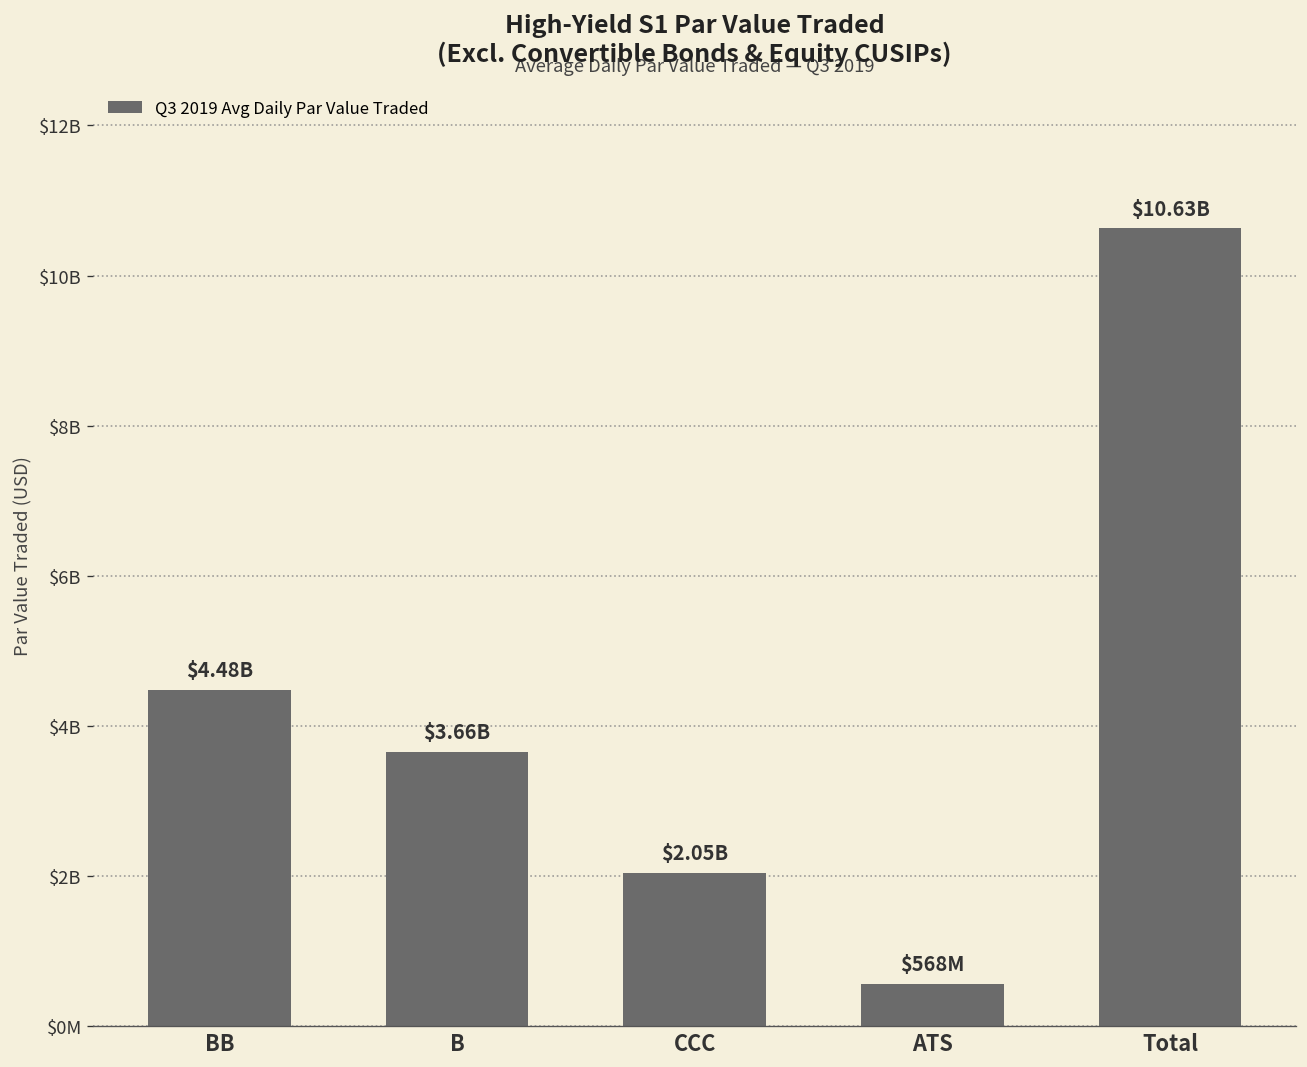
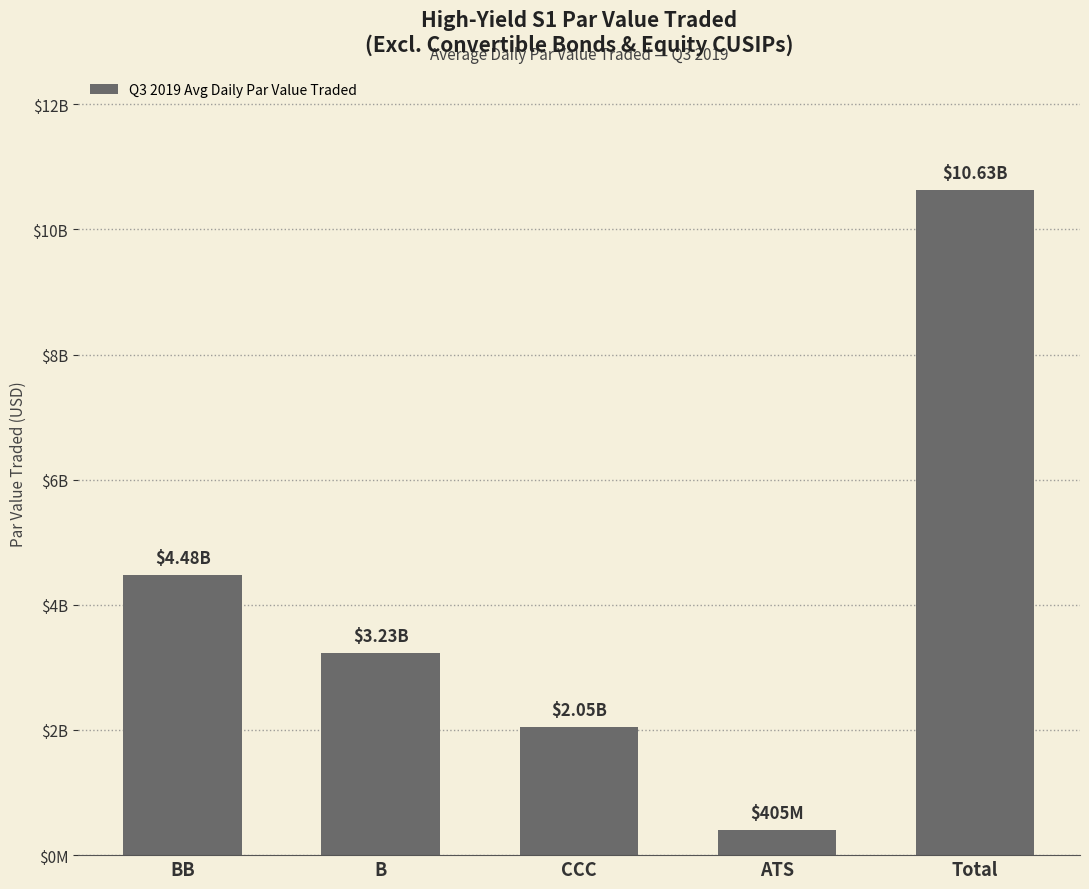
B: $3.66B -> $3.23B
ATS: $568M -> $405M
